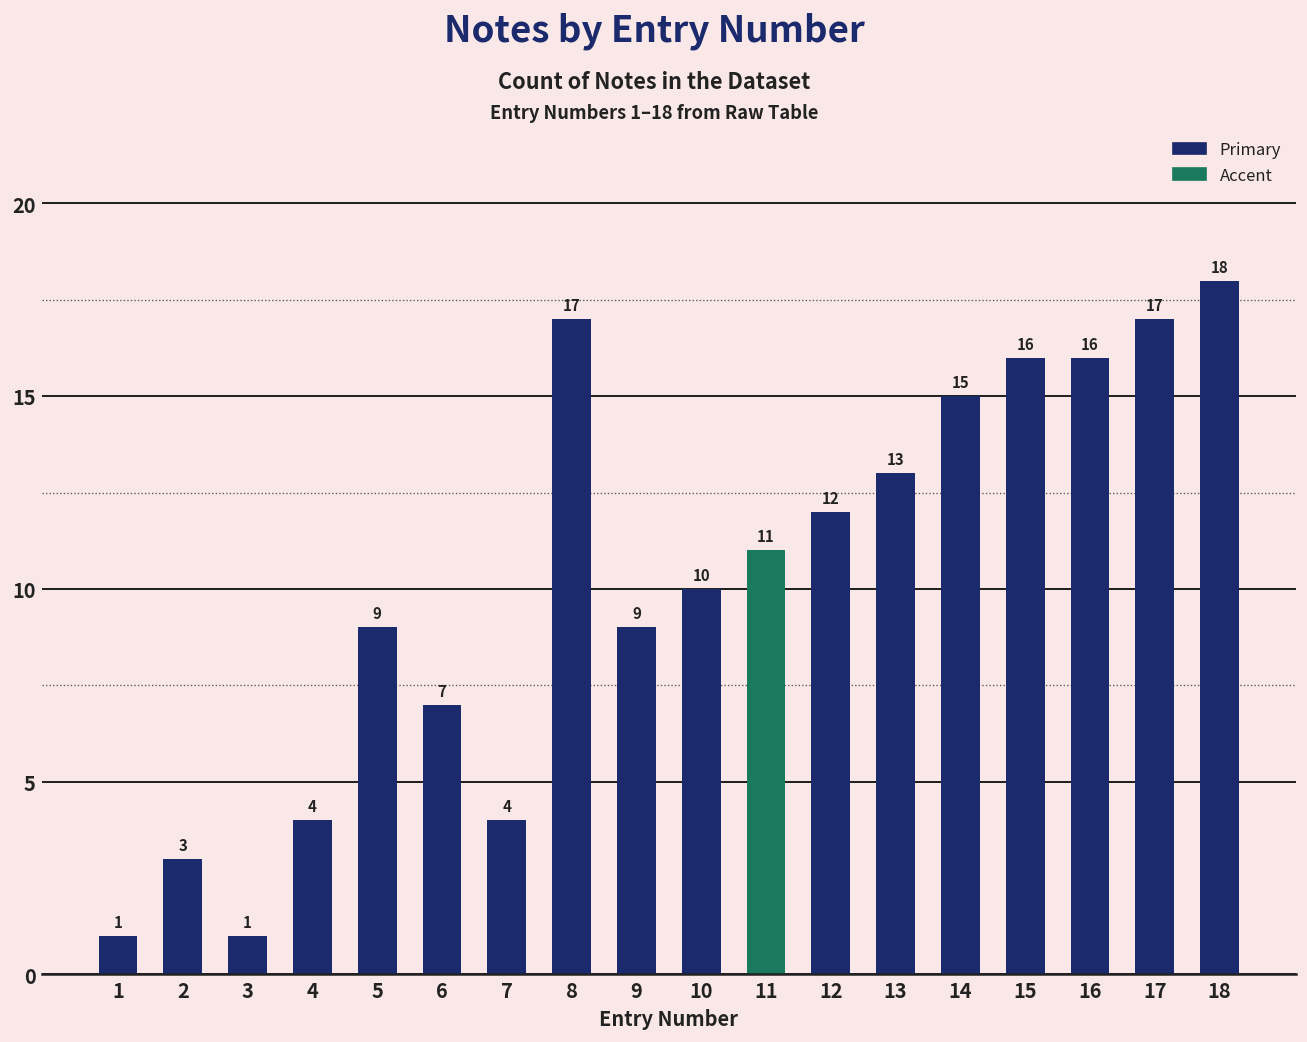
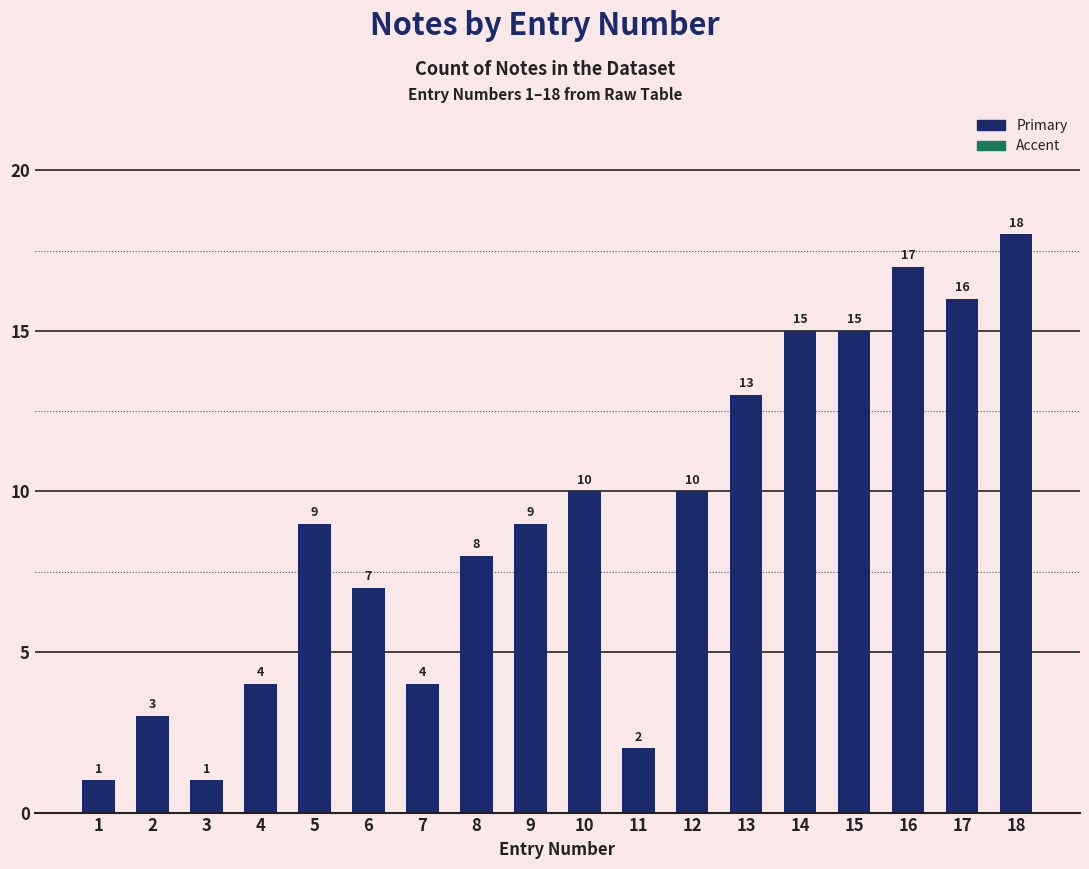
8: 17 -> 8
11: 11 -> 2
12: 12 -> 10
15: 16 -> 15
16: 16 -> 17
17: 17 -> 16
